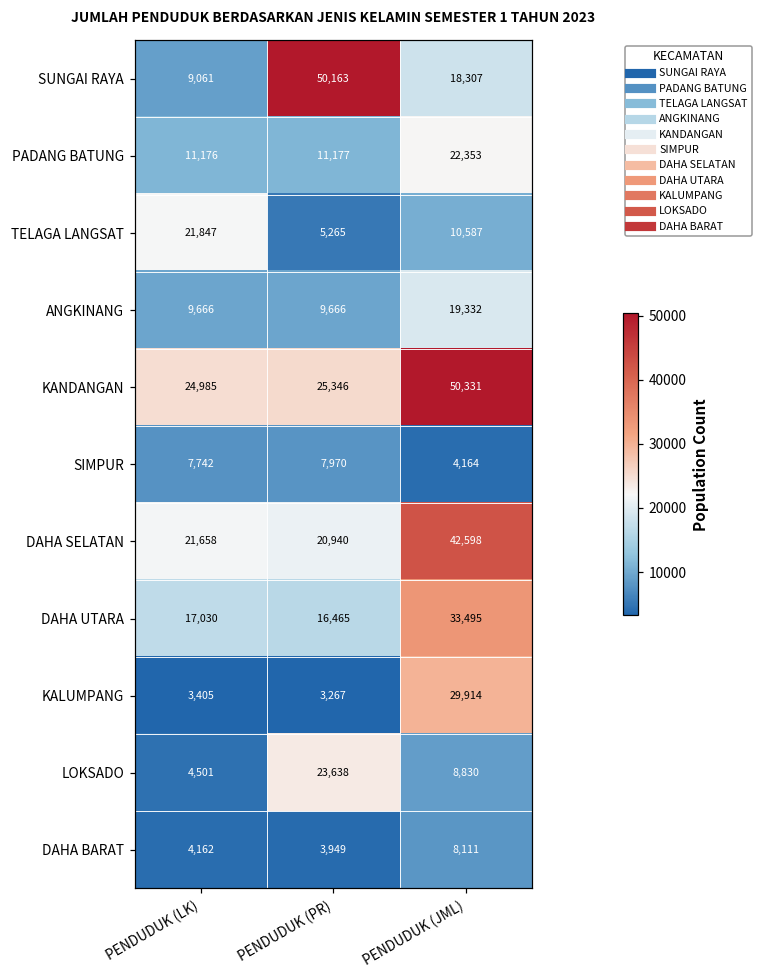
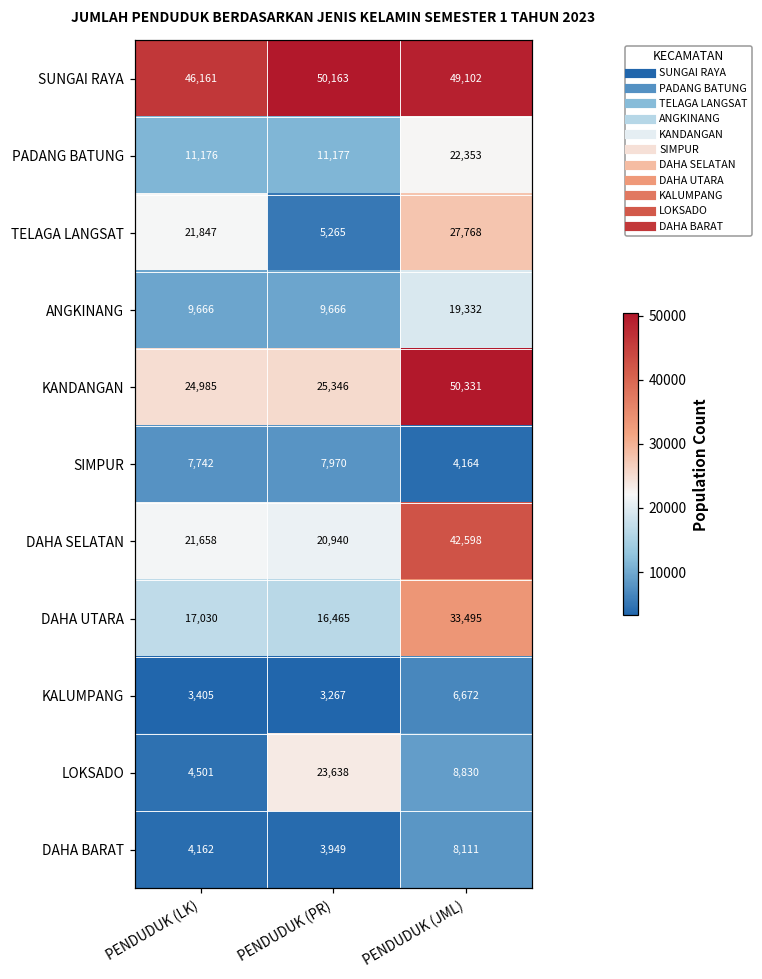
SUNGAI RAYA, PENDUDUK (LK): 9,061 -> 46,161
SUNGAI RAYA, PENDUDUK (JML): 18,307 -> 49,102
TELAGA LANGSAT, PENDUDUK (JML): 10,587 -> 27,768
KALUMPANG, PENDUDUK (JML): 29,914 -> 6,672
